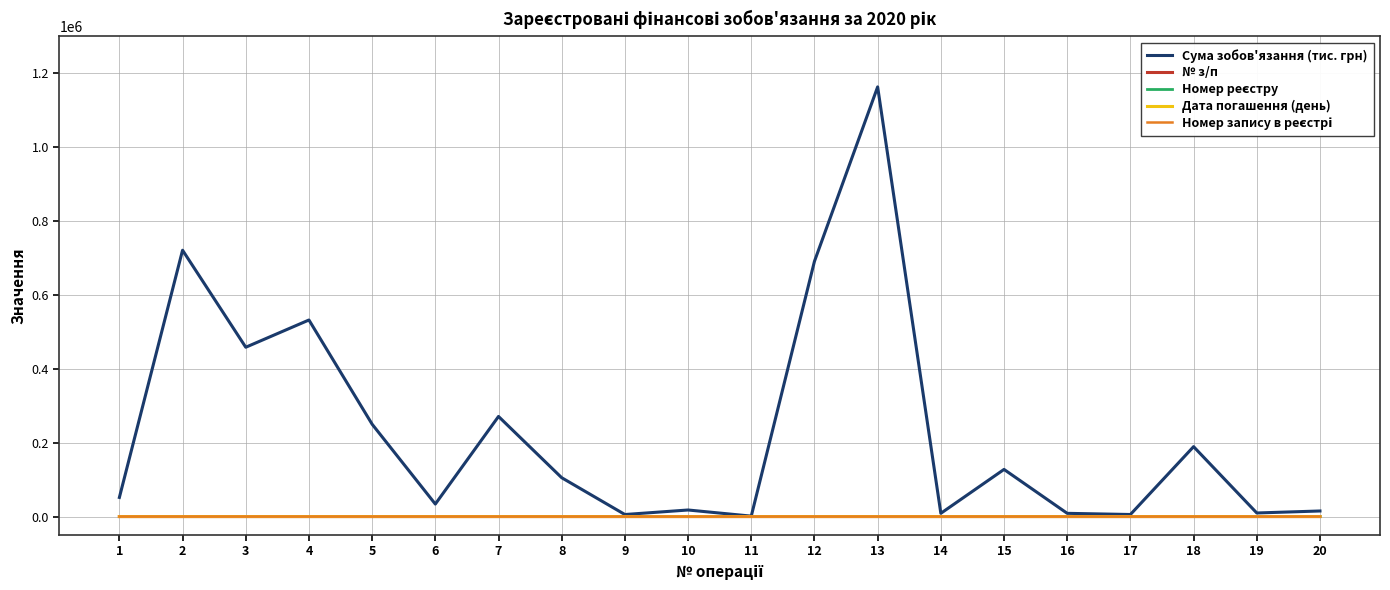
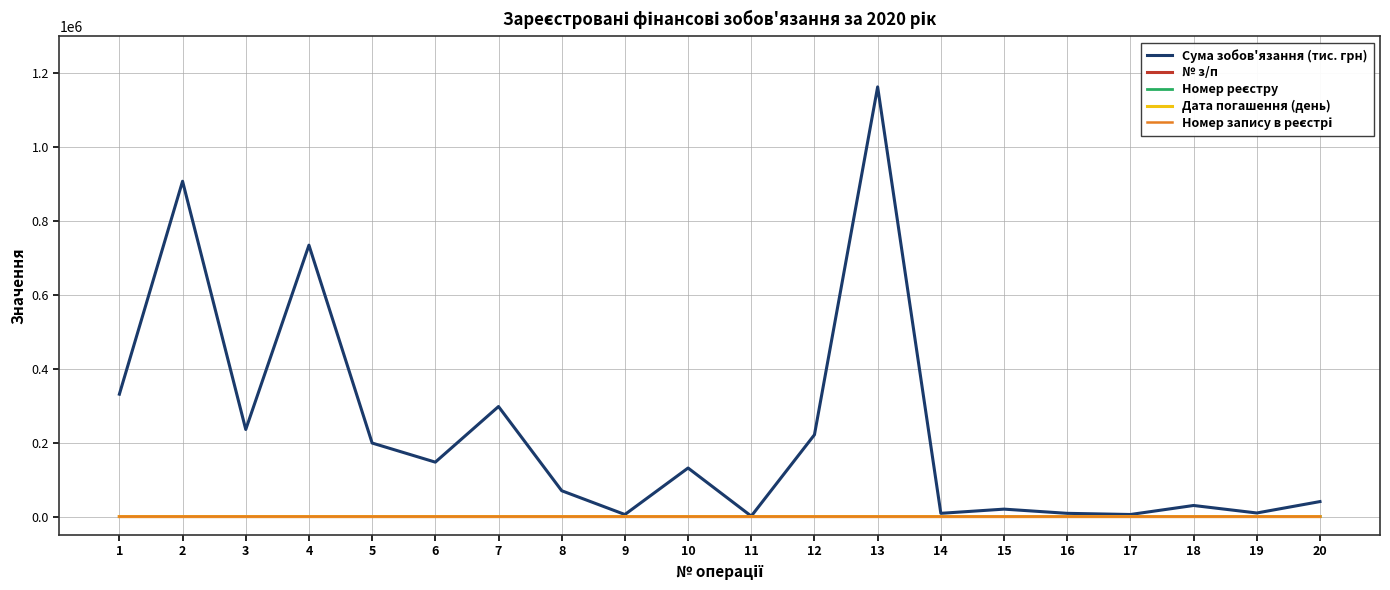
Сума зобов'язання (тис. грн), 1: 50000 -> 330000
Сума зобов'язання (тис. грн), 2: 720000 -> 910000
Сума зобов'язання (тис. грн), 3: 460000 -> 240000
Сума зобов'язання (тис. грн), 4: 530000 -> 730000
Сума зобов'язання (тис. грн), 5: 250000 -> 200000
Сума зобов'язання (тис. грн), 6: 30000 -> 150000
Сума зобов'язання (тис. грн), 7: 270000 -> 300000
Сума зобов'язання (тис. грн), 8: 110000 -> 70000
Сума зобов'язання (тис. грн), 10: 20000 -> 130000
Сума зобов'язання (тис. грн), 12: 690000 -> 220000
Сума зобов'язання (тис. грн), 15: 130000 -> 20000
Сума зобов'язання (тис. грн), 18: 190000 -> 30000
Сума зобов'язання (тис. грн), 20: 20000 -> 40000
